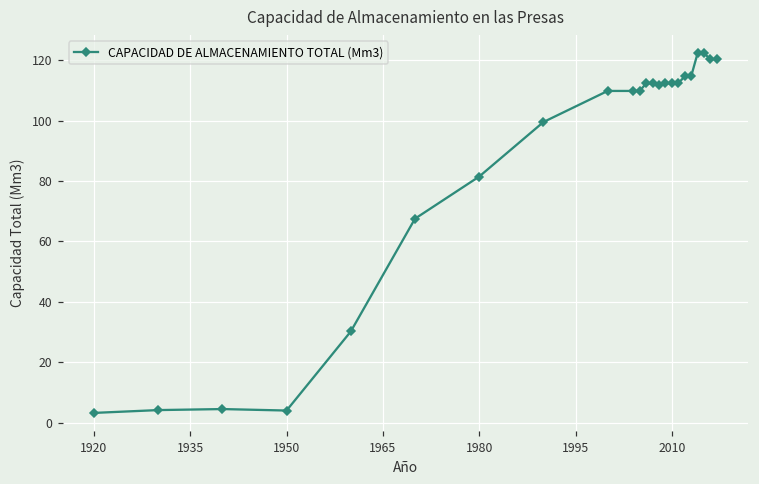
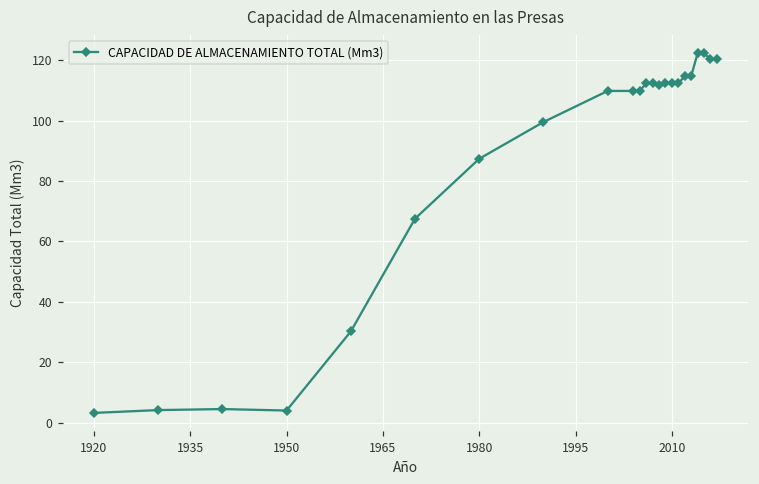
1980: 82 -> 87
